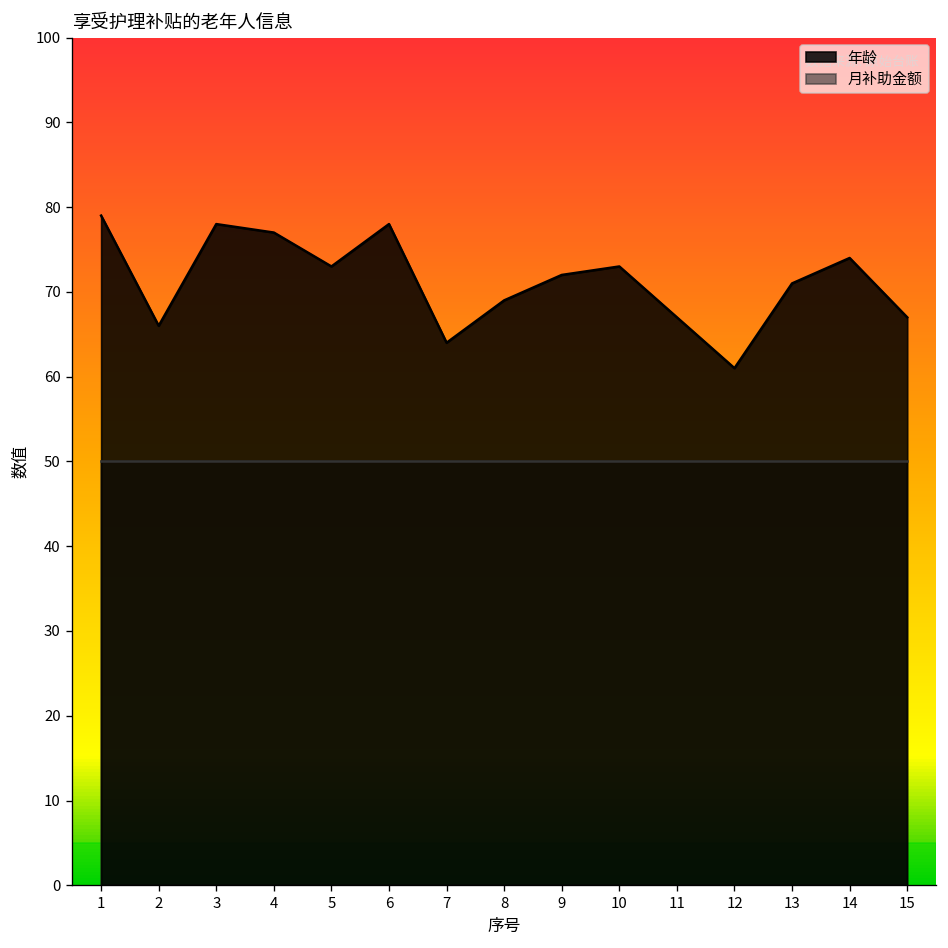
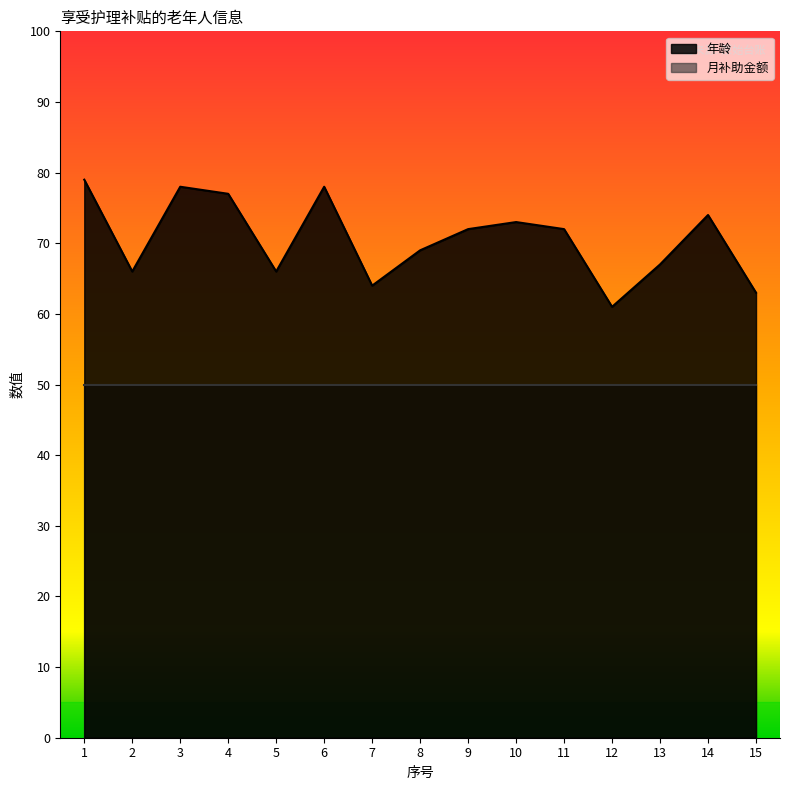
年龄, 5: 73 -> 66
年龄, 11: 67 -> 72
年龄, 13: 71 -> 67
年龄, 15: 67 -> 63
